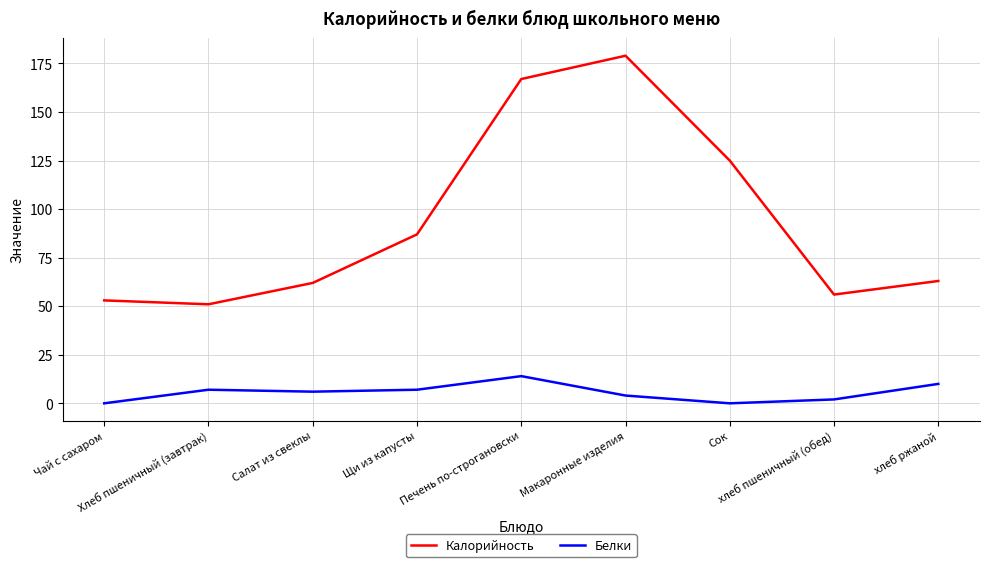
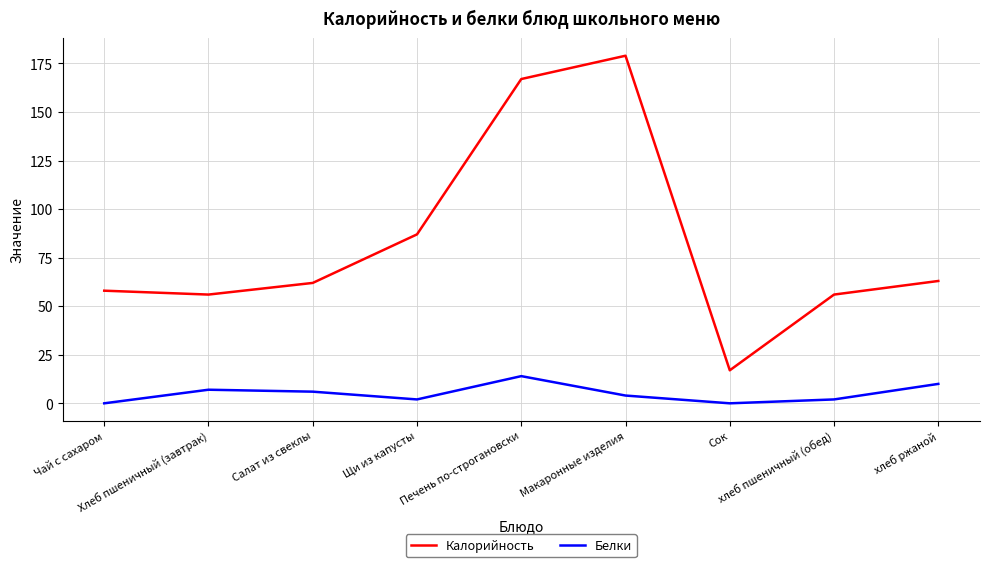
Калорийность, Чай с сахаром: 53 -> 58
Калорийность, Хлеб пшеничный (завтрак): 51 -> 56
Белки, Щи из капусты: 7 -> 2
Калорийность, Сок: 125 -> 17
